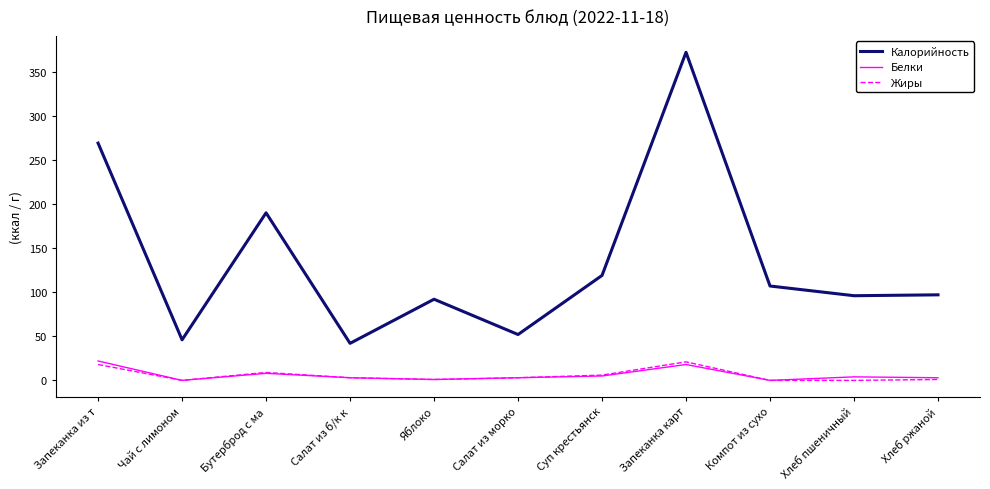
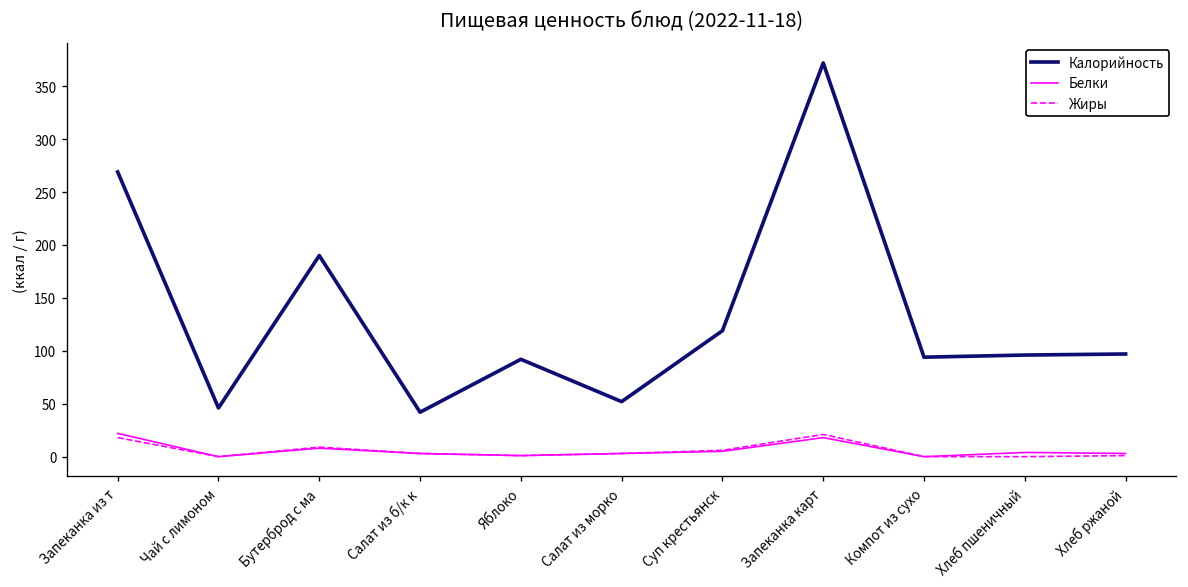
Калорийность, Компот из сухо: 110 -> 90
